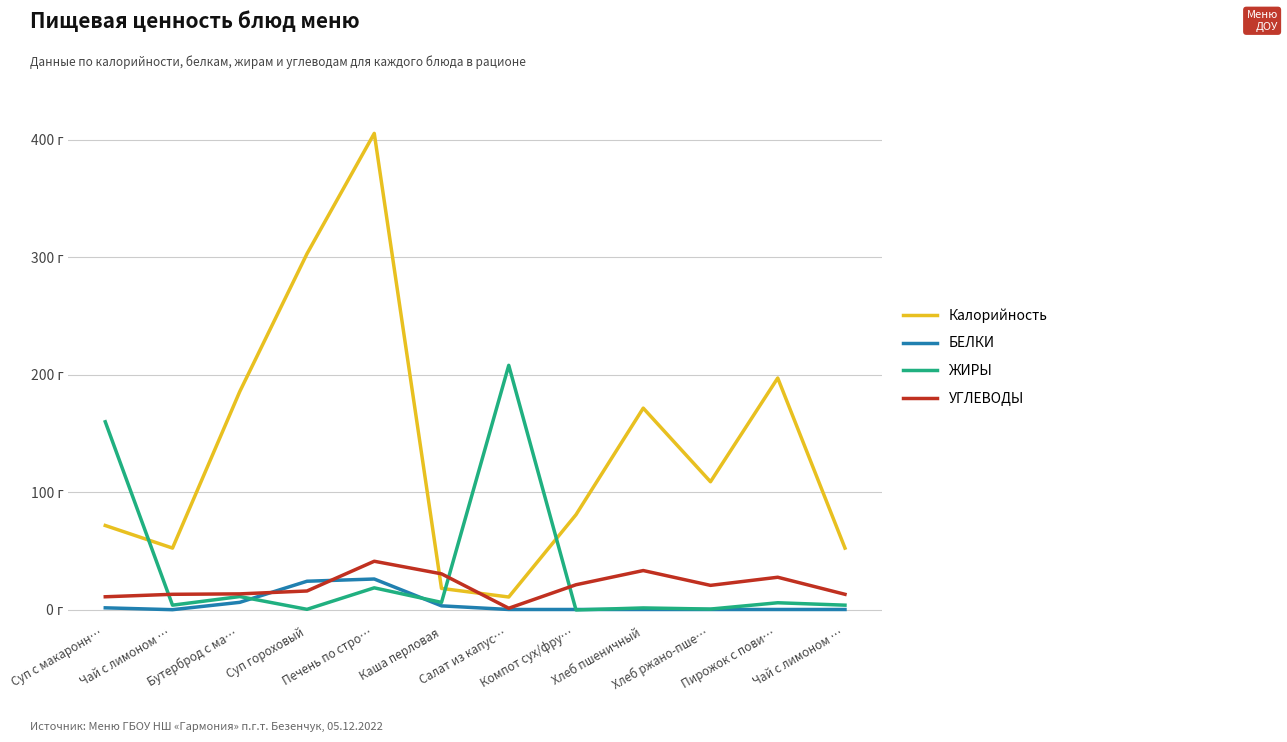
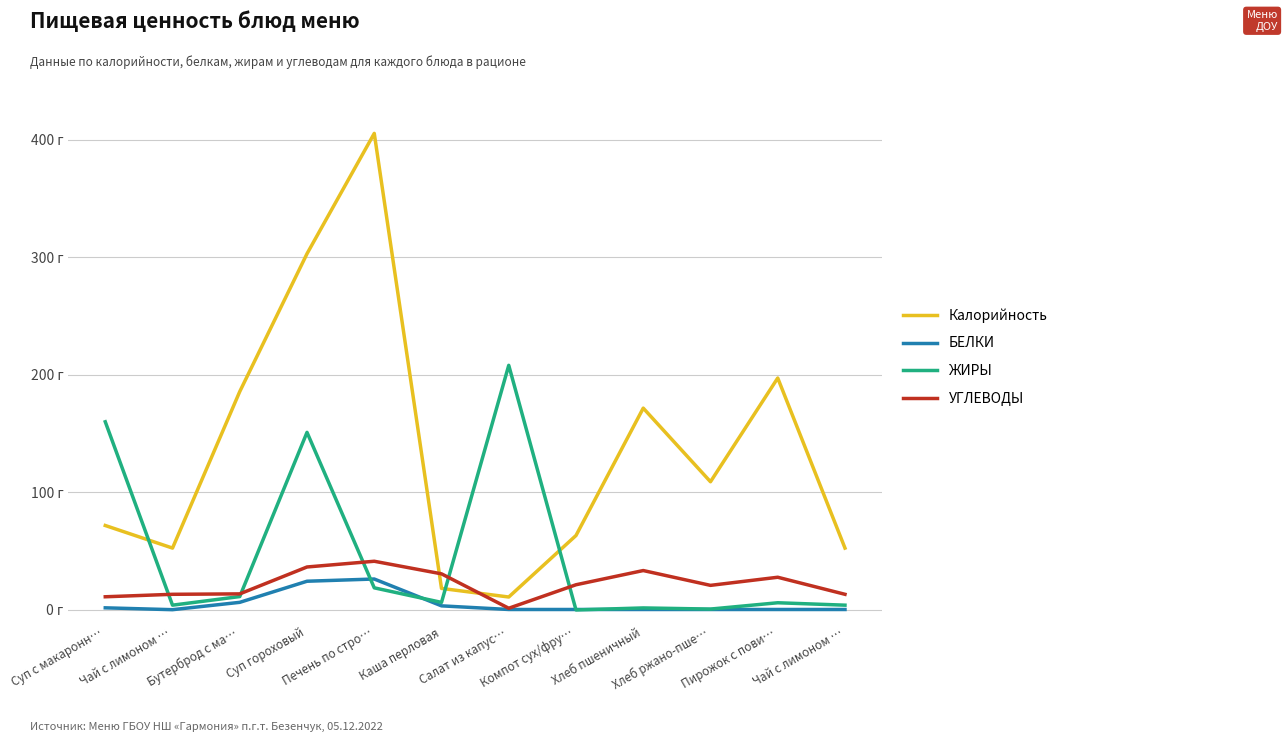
ЖИРЫ, Суп гороховый: 1 г -> 151 г
УГЛЕВОДЫ, Суп гороховый: 16 г -> 37 г
Калорийность, Компот сух/фру…: 81 г -> 63 г
